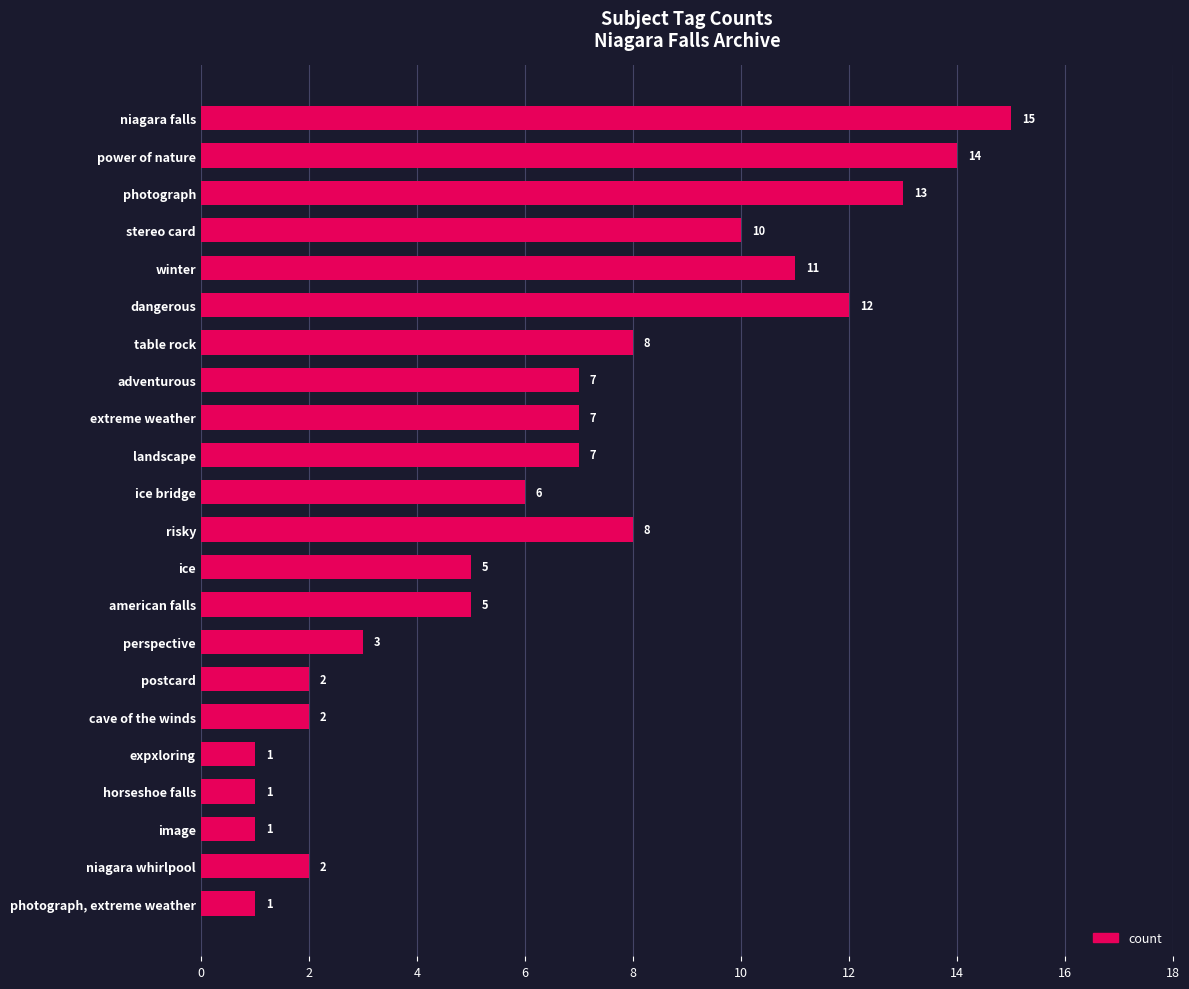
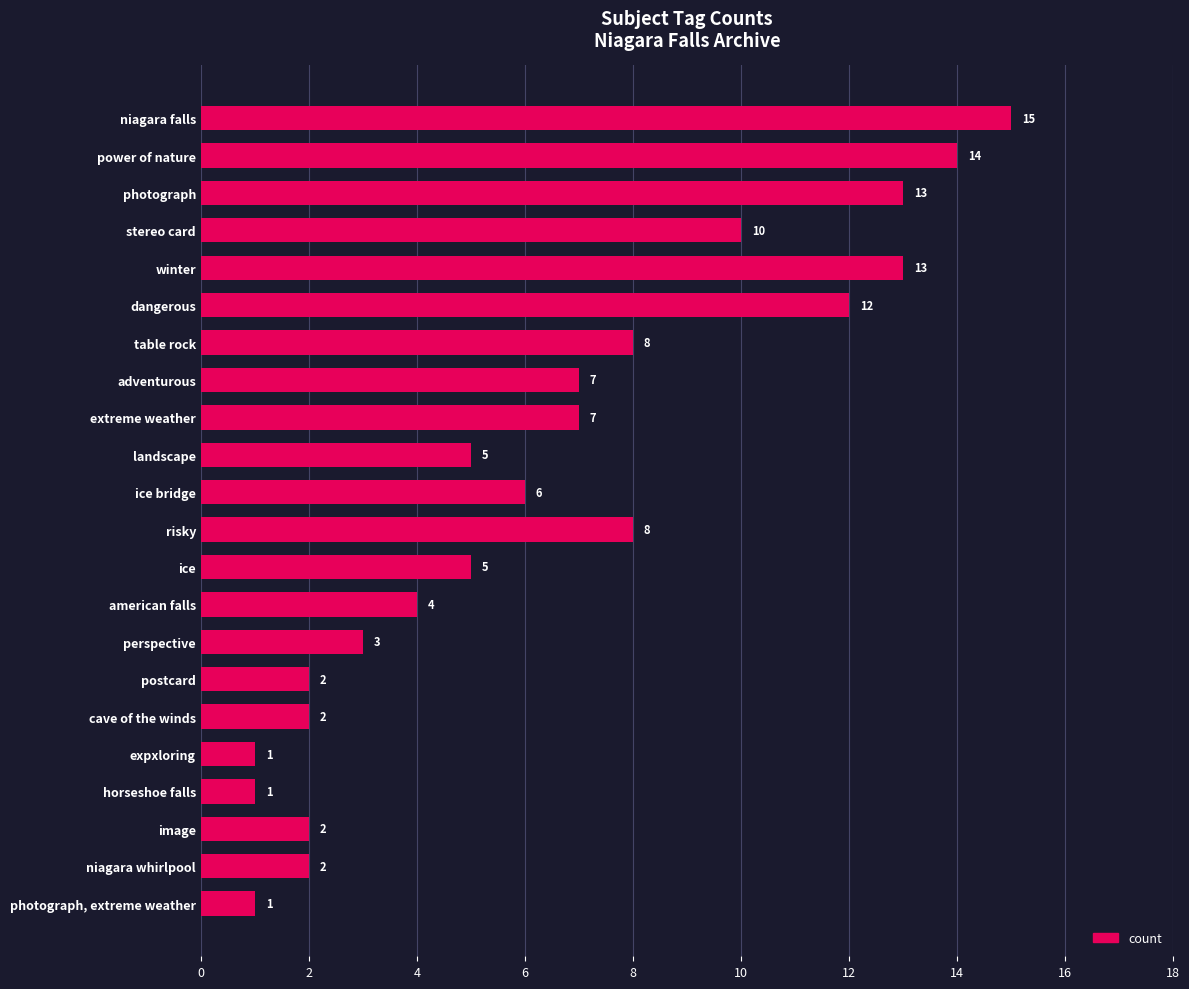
winter: 11 -> 13
landscape: 7 -> 5
american falls: 5 -> 4
image: 1 -> 2
